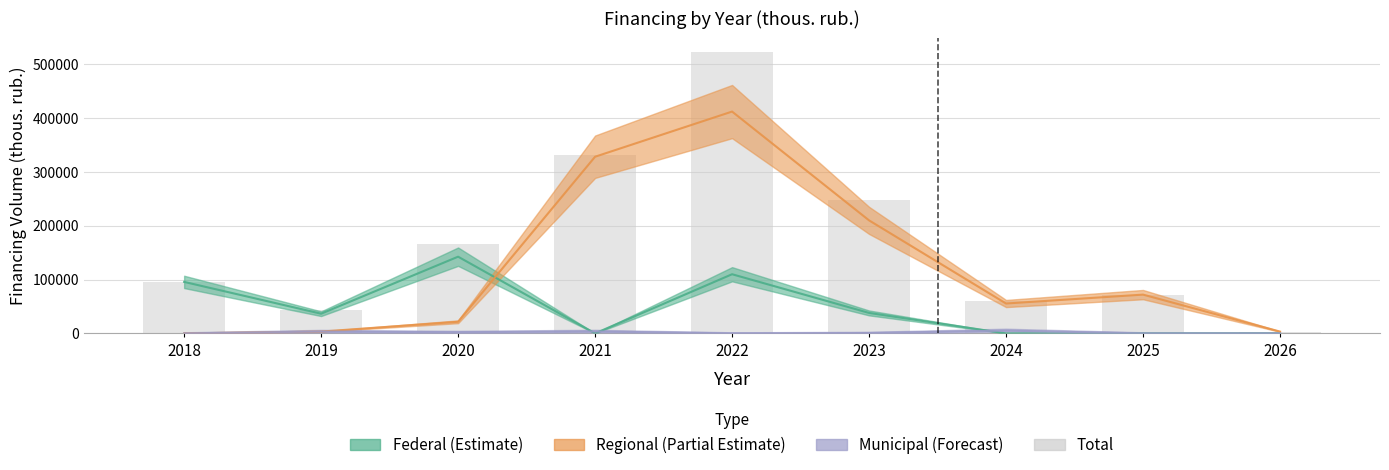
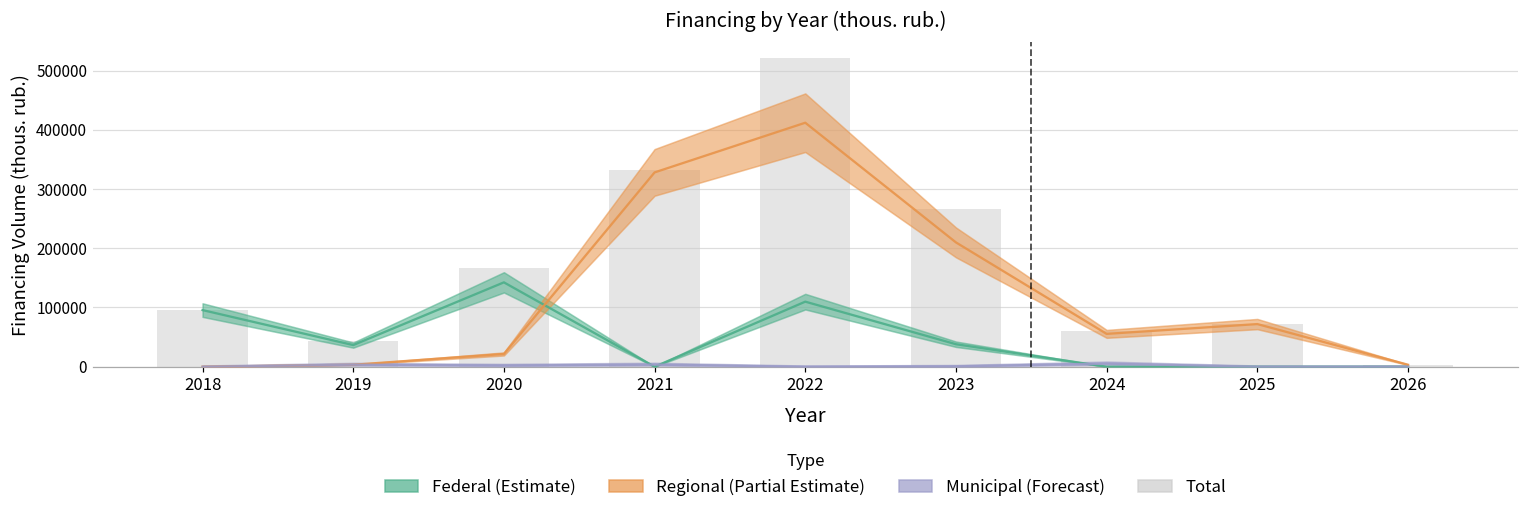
Total, 2023: 250000 -> 270000
